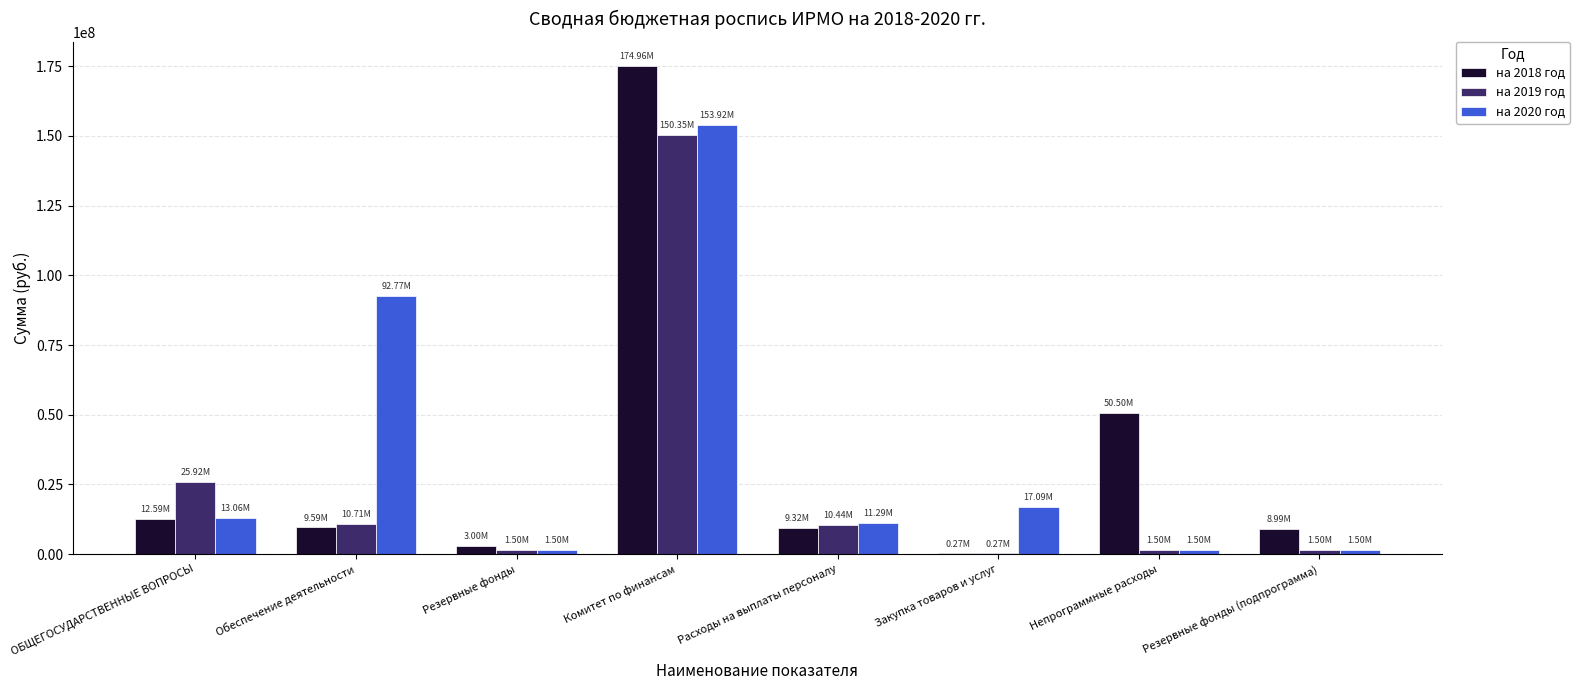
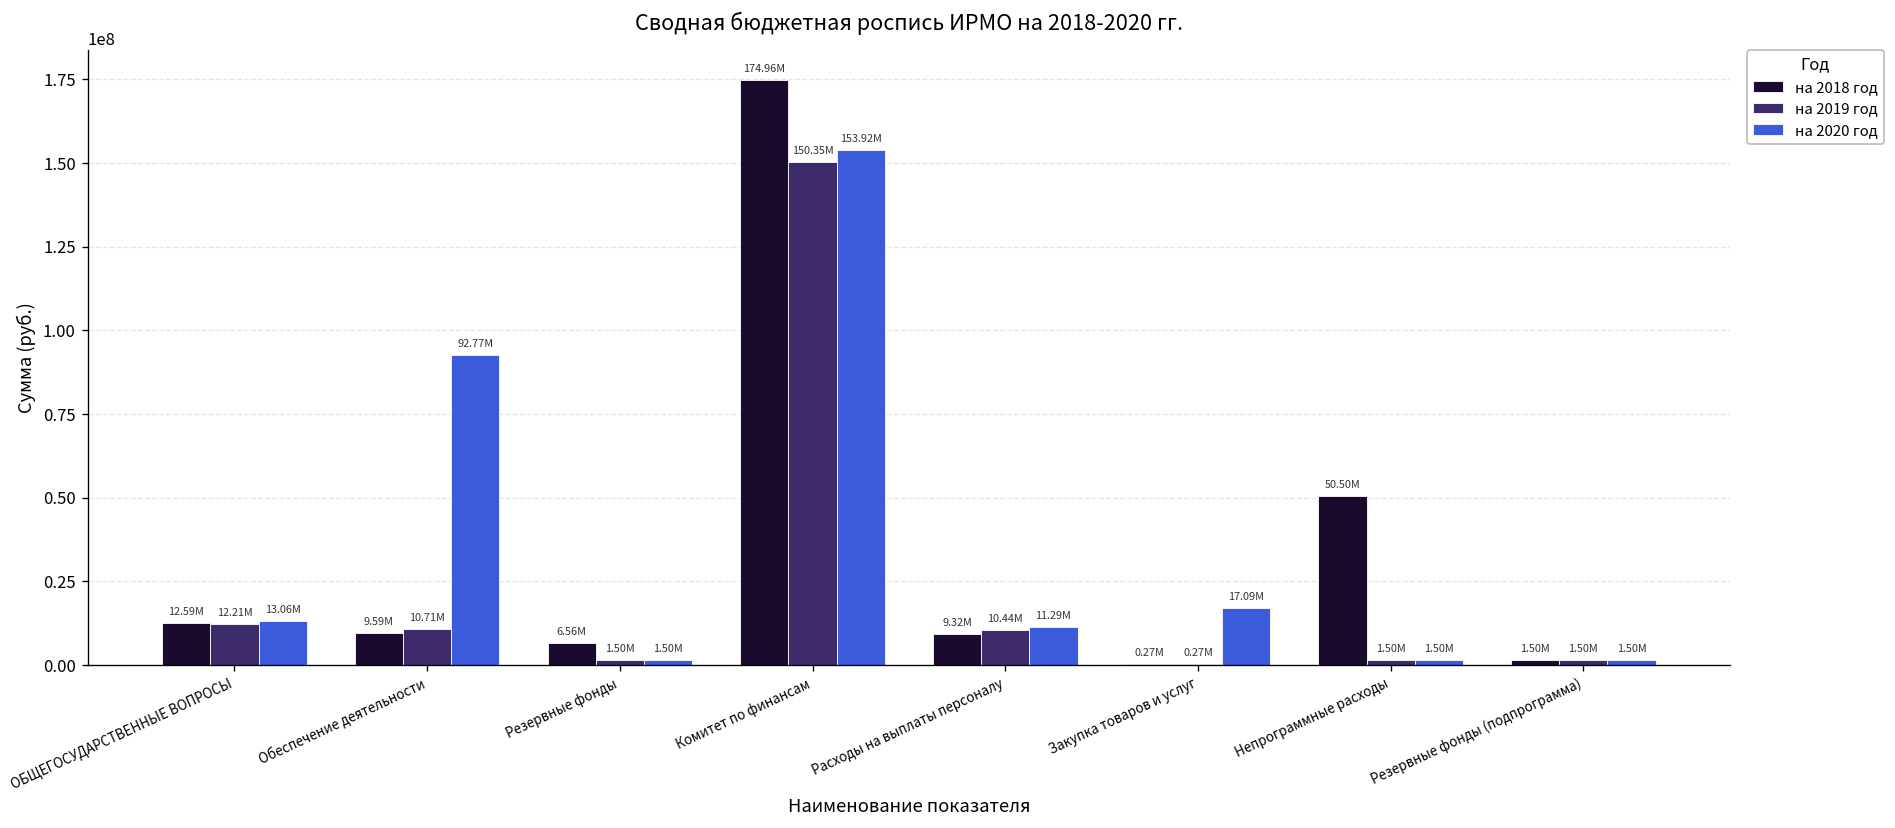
на 2019 год, ОБЩЕГОСУДАРСТВЕННЫЕ ВОПРОСЫ: 25.92M -> 12.21M
на 2018 год, Резервные фонды: 3.00M -> 6.56M
на 2018 год, Резервные фонды (подпрограмма): 8.99M -> 1.50M
